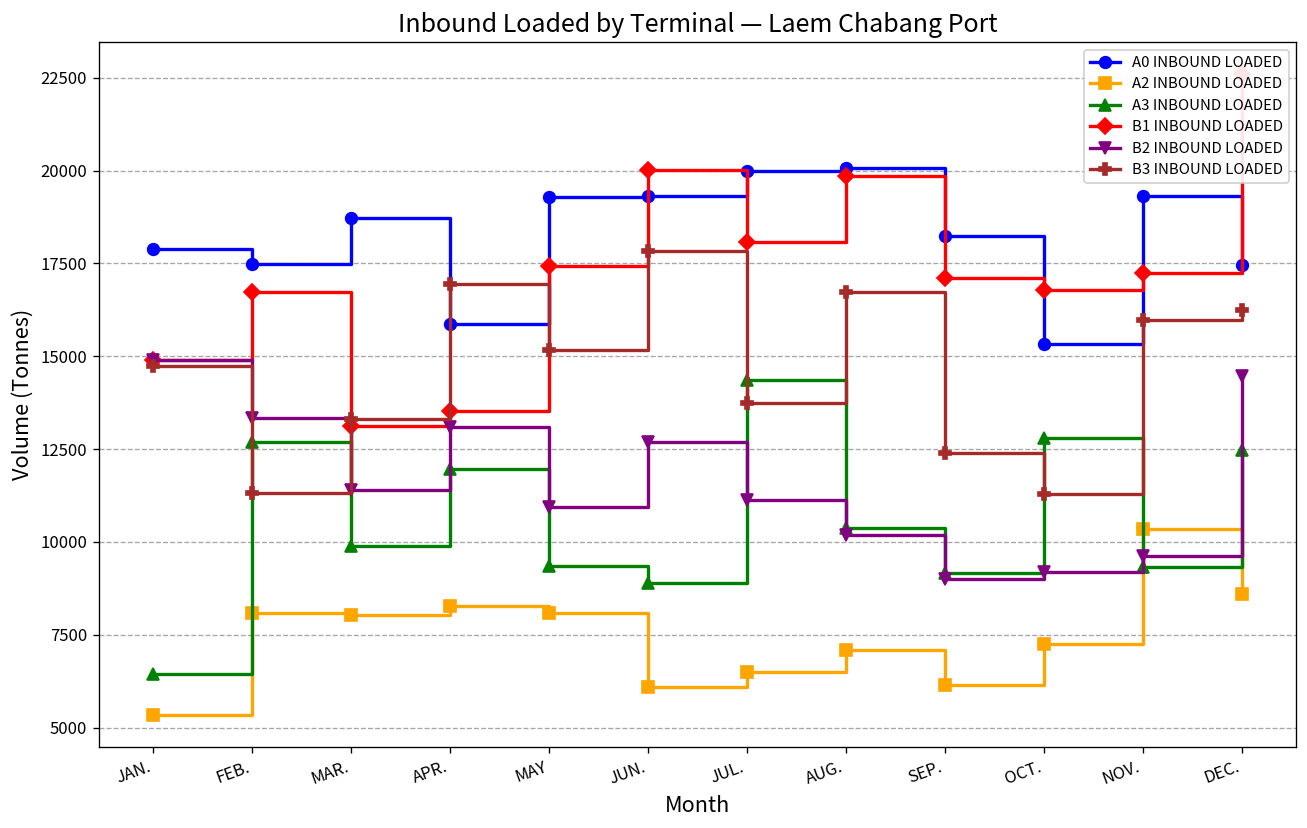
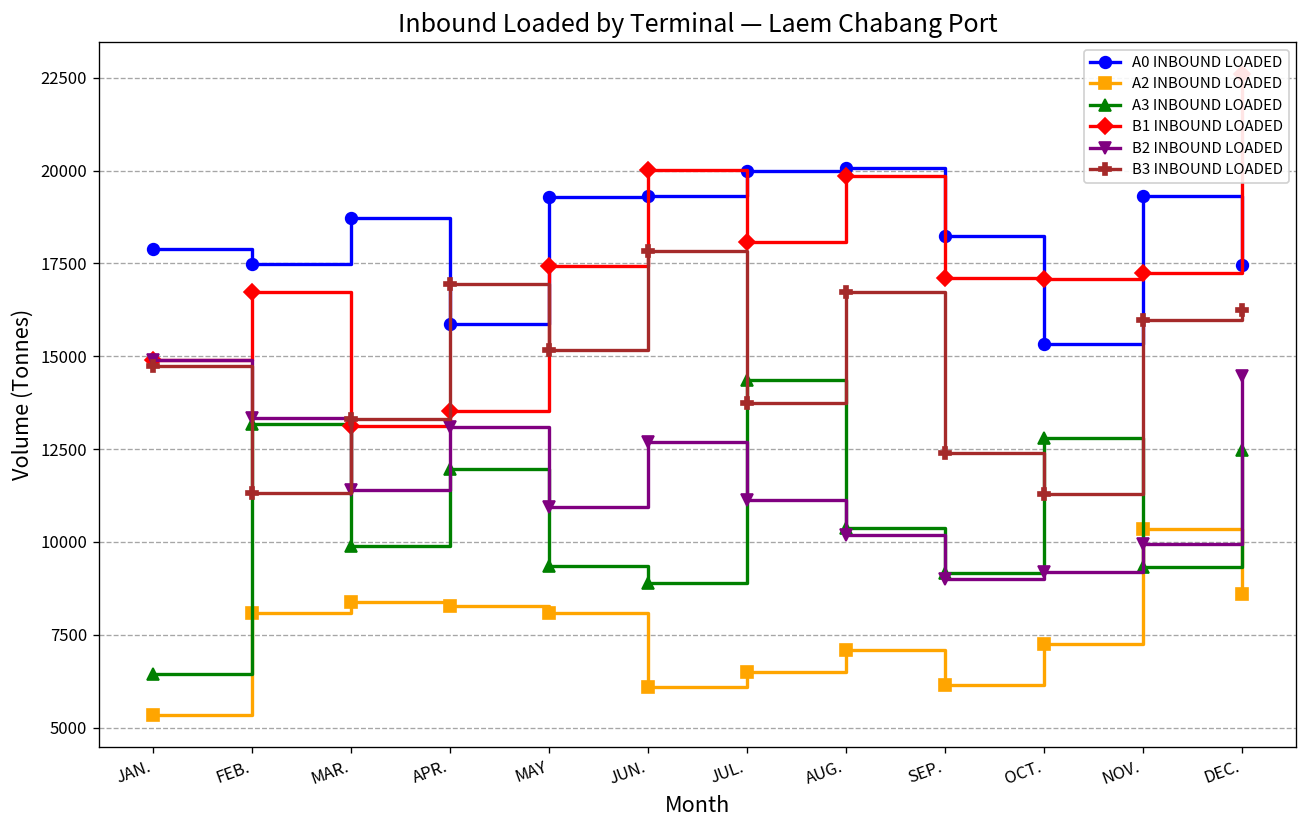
A3 INBOUND LOADED, FEB.: 12700 -> 13200
A2 INBOUND LOADED, MAR.: 8000 -> 8400
B1 INBOUND LOADED, OCT.: 16800 -> 17100
B2 INBOUND LOADED, NOV.: 9600 -> 9900
